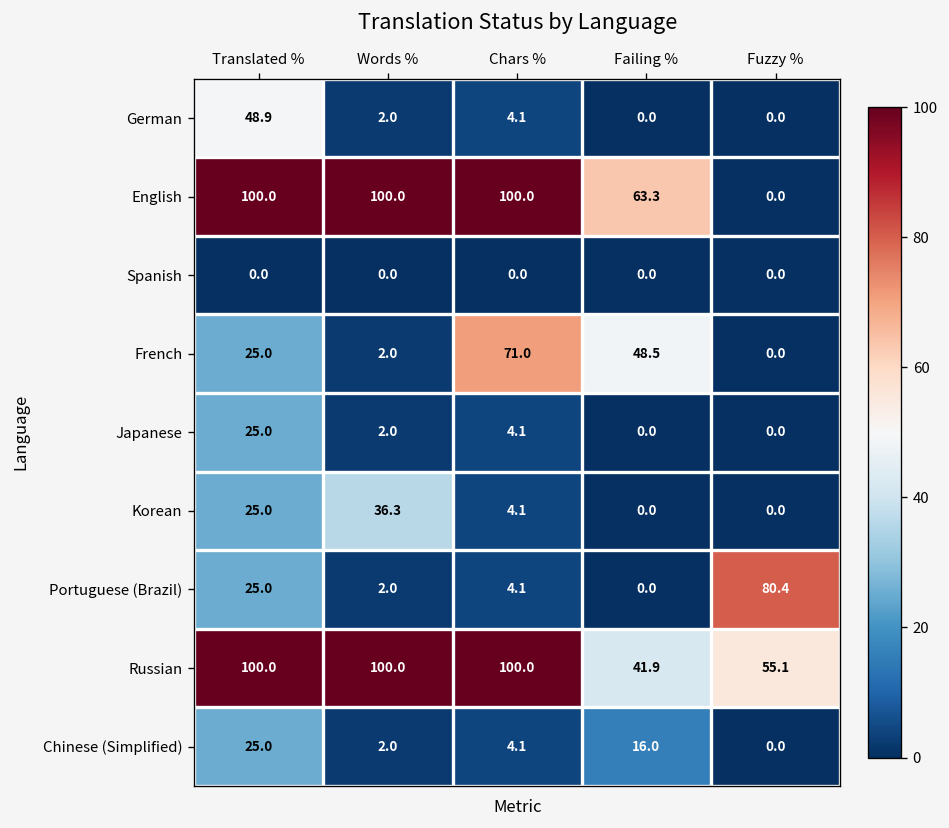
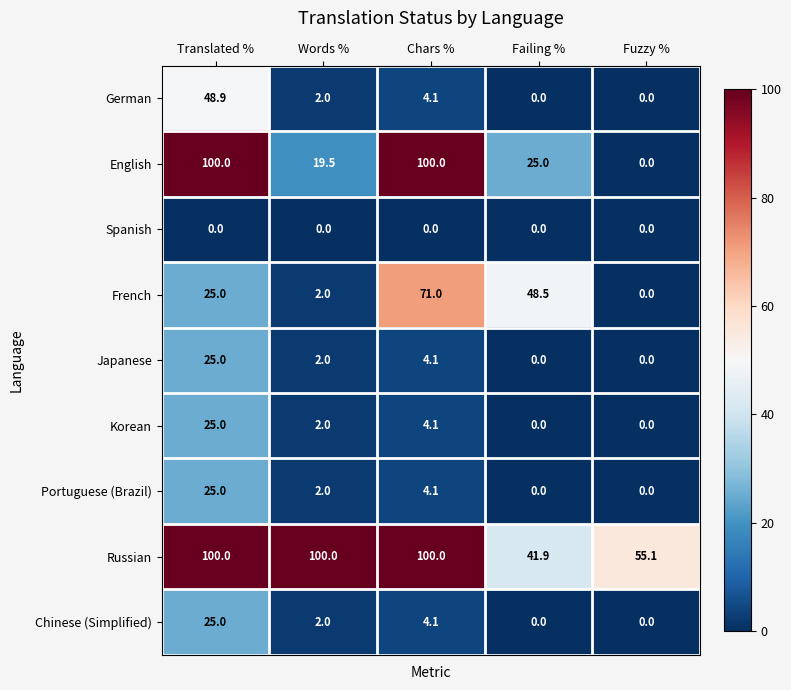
English, Words %: 100.0 -> 19.5
English, Failing %: 63.3 -> 25.0
Korean, Words %: 36.3 -> 2.0
Portuguese (Brazil), Fuzzy %: 80.4 -> 0.0
Chinese (Simplified), Failing %: 16.0 -> 0.0
